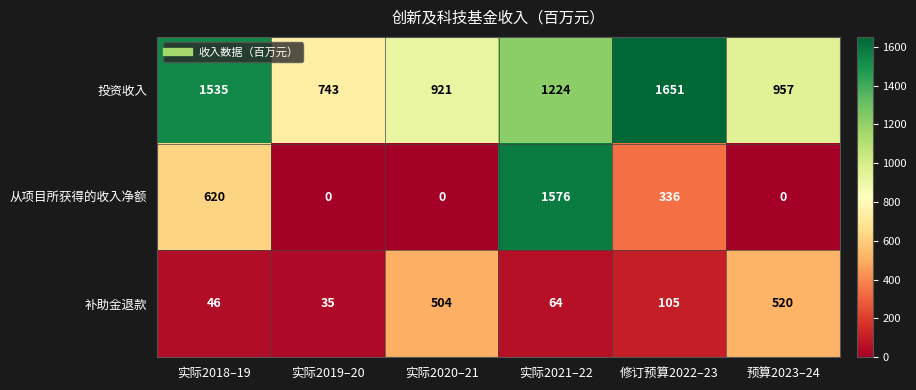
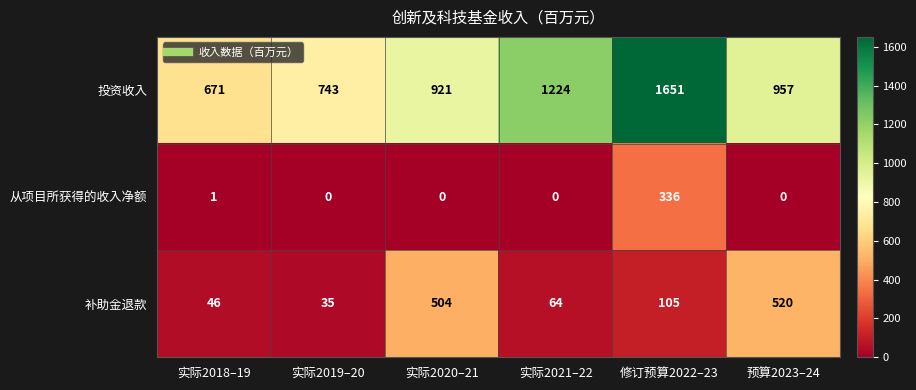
投资收入, 实际2018–19: 1535 -> 671
从项目所获得的收入净额, 实际2018–19: 620 -> 1
从项目所获得的收入净额, 实际2021–22: 1576 -> 0
